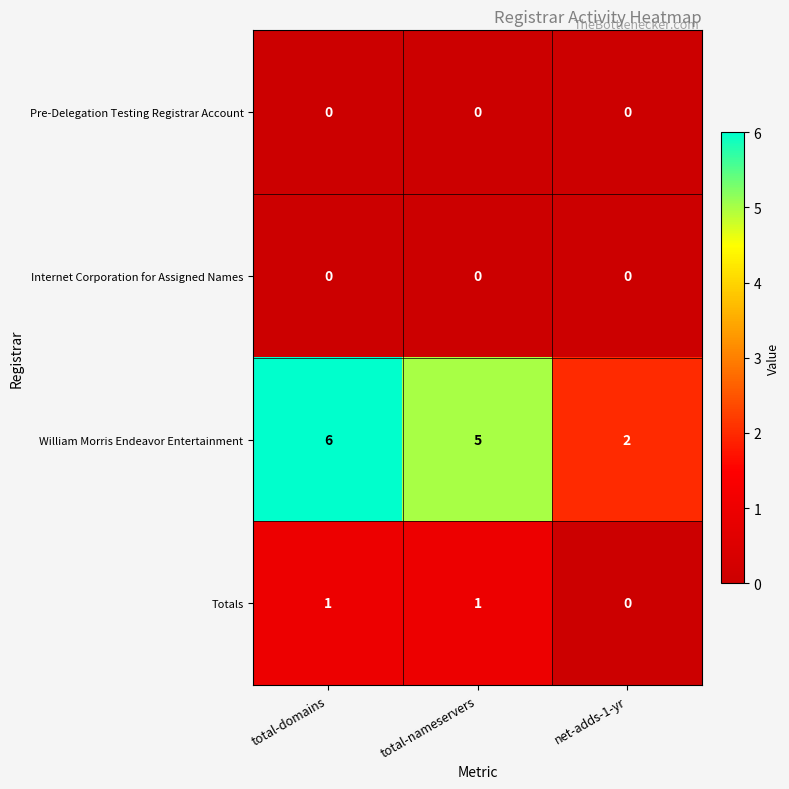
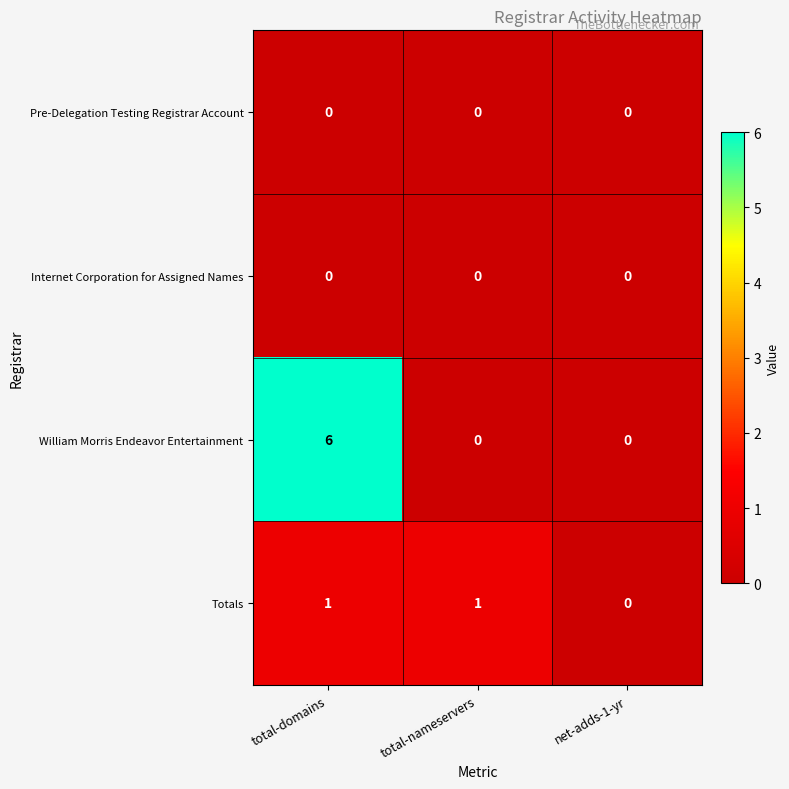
William Morris Endeavor Entertainment, total-nameservers: 5 -> 0
William Morris Endeavor Entertainment, net-adds-1-yr: 2 -> 0
